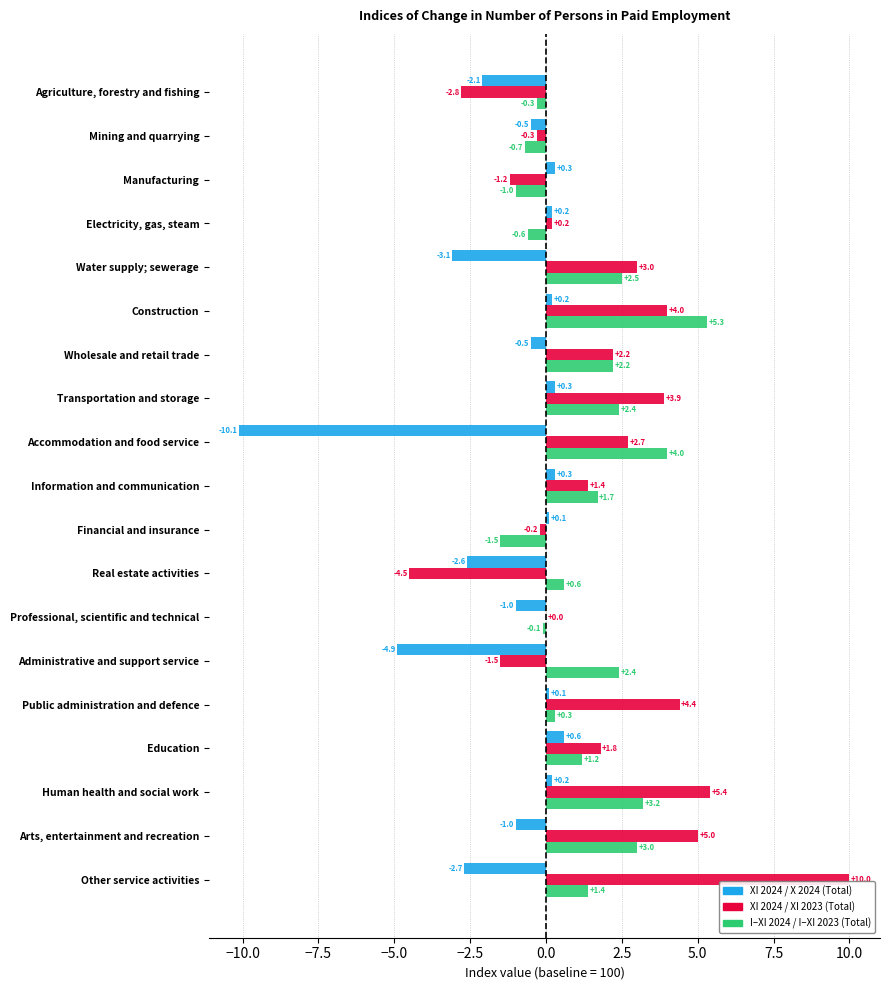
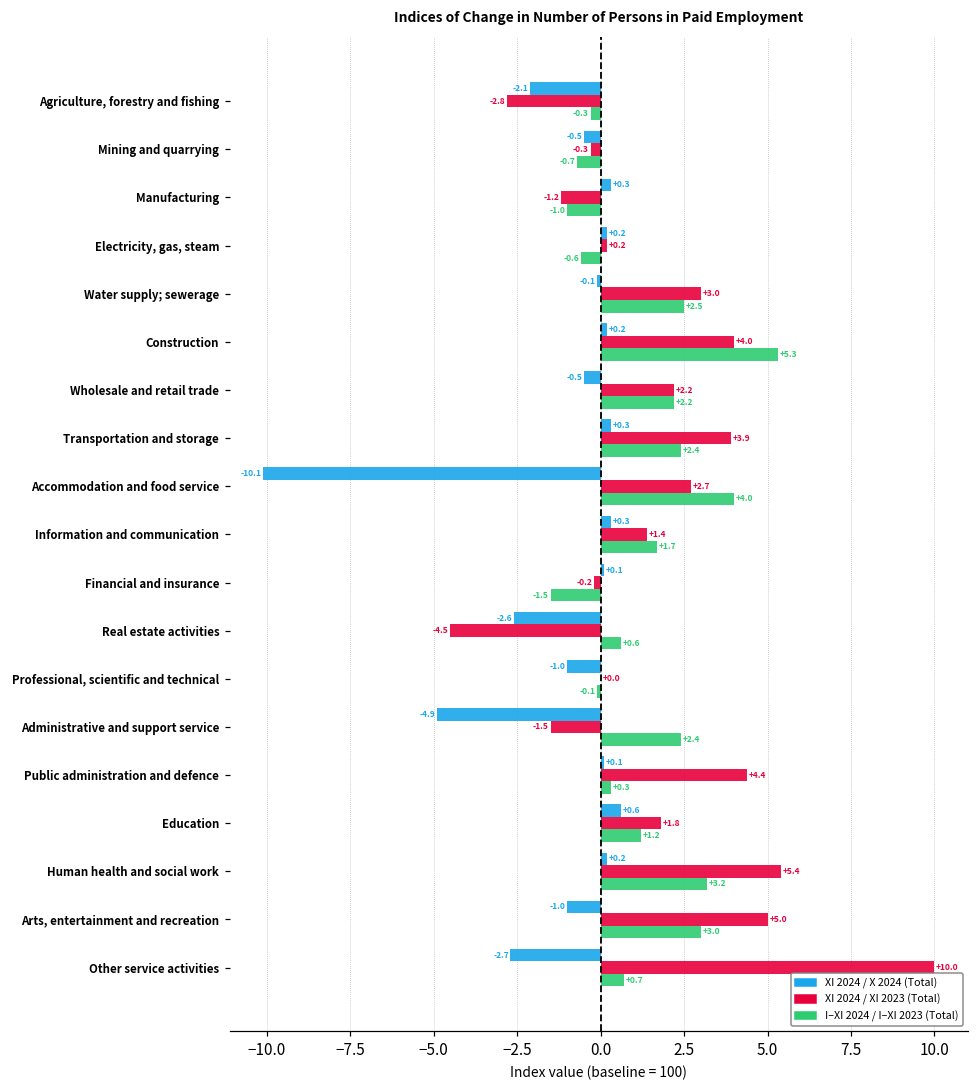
XI 2024 / X 2024 (Total), Water supply; sewerage: -3.1 -> -0.1
I–XI 2024 / I–XI 2023 (Total), Other service activities: +1.4 -> +0.7
